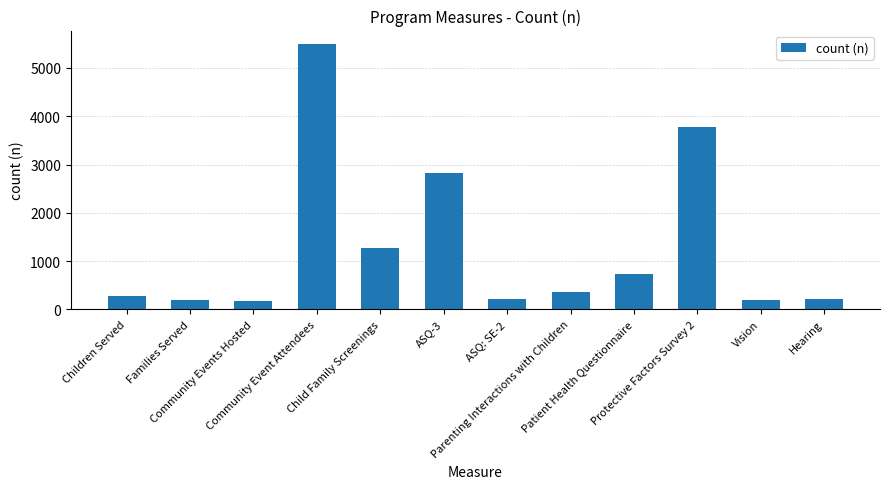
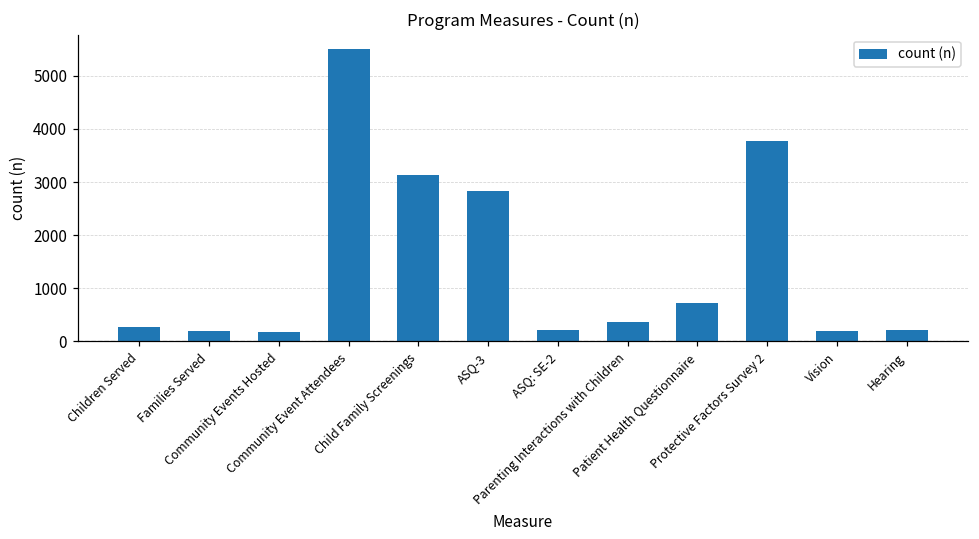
Child Family Screenings: 1300 -> 3100
